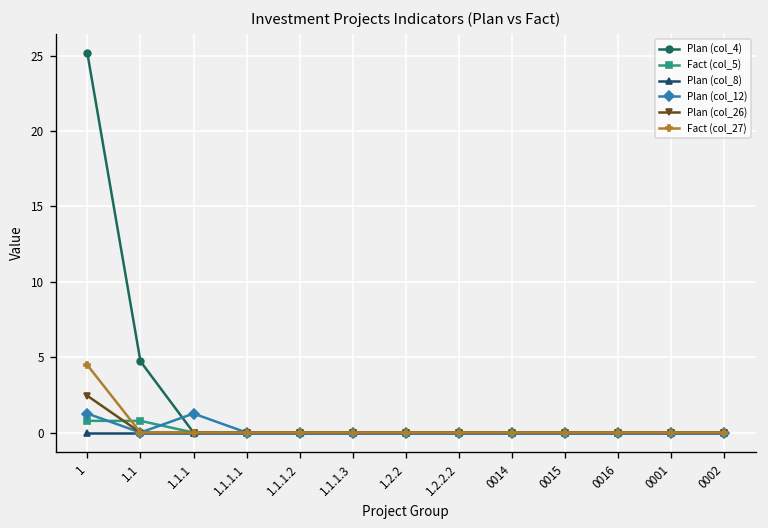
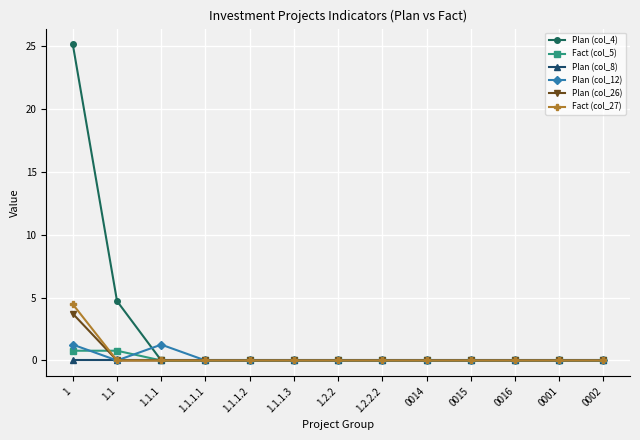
Plan (col_26), 1: 2.4 -> 3.7
